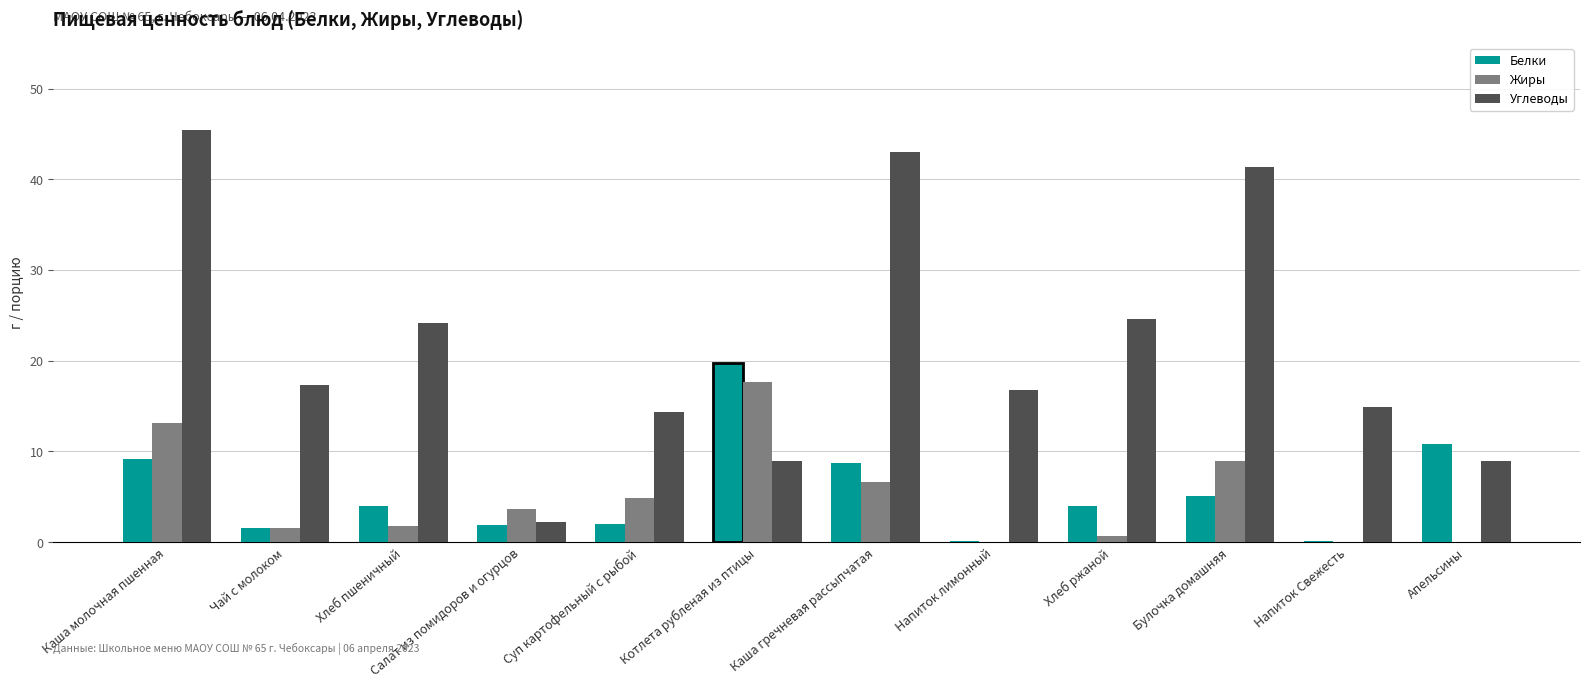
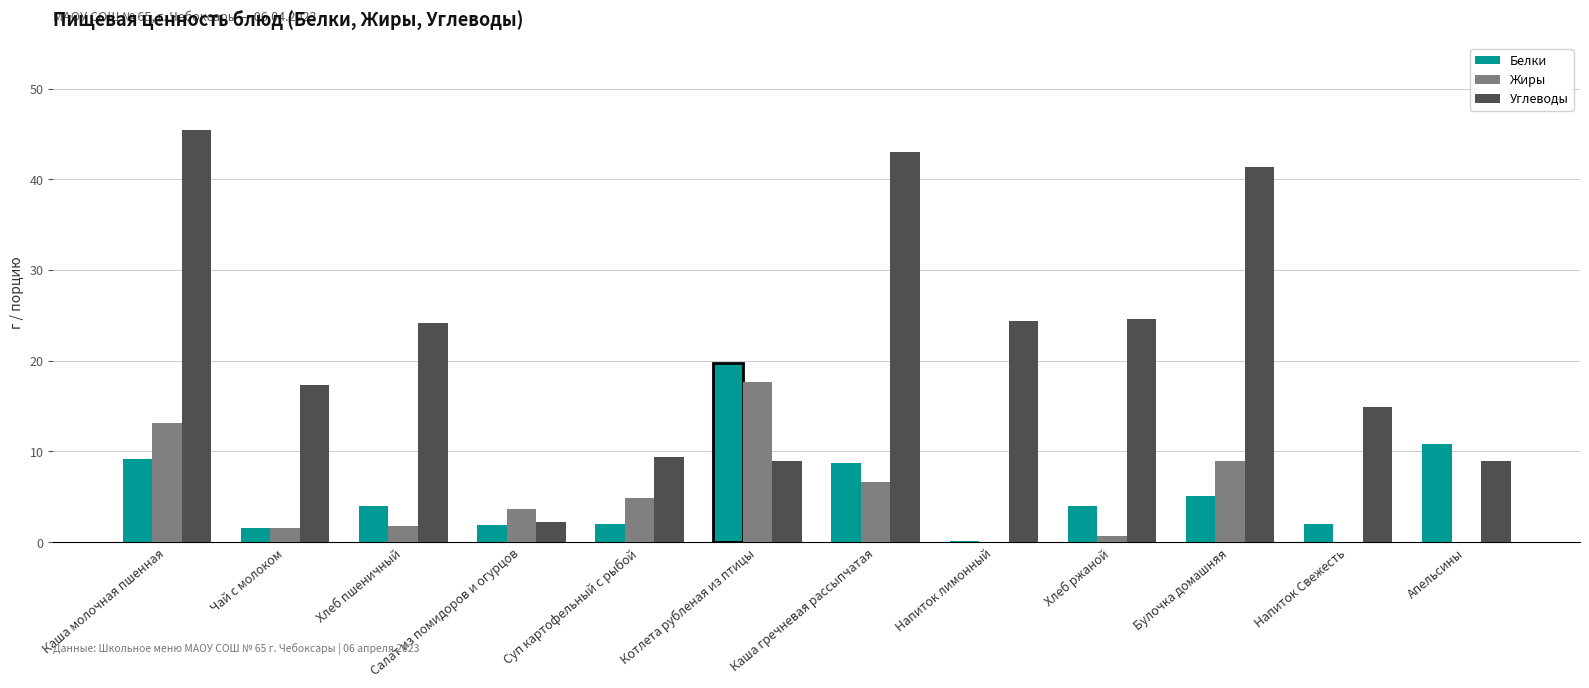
Углеводы, Суп картофельный с рыбой: 14 -> 9
Углеводы, Напиток лимонный: 17 -> 24
Белки, Напиток Свежесть: 0 -> 2
